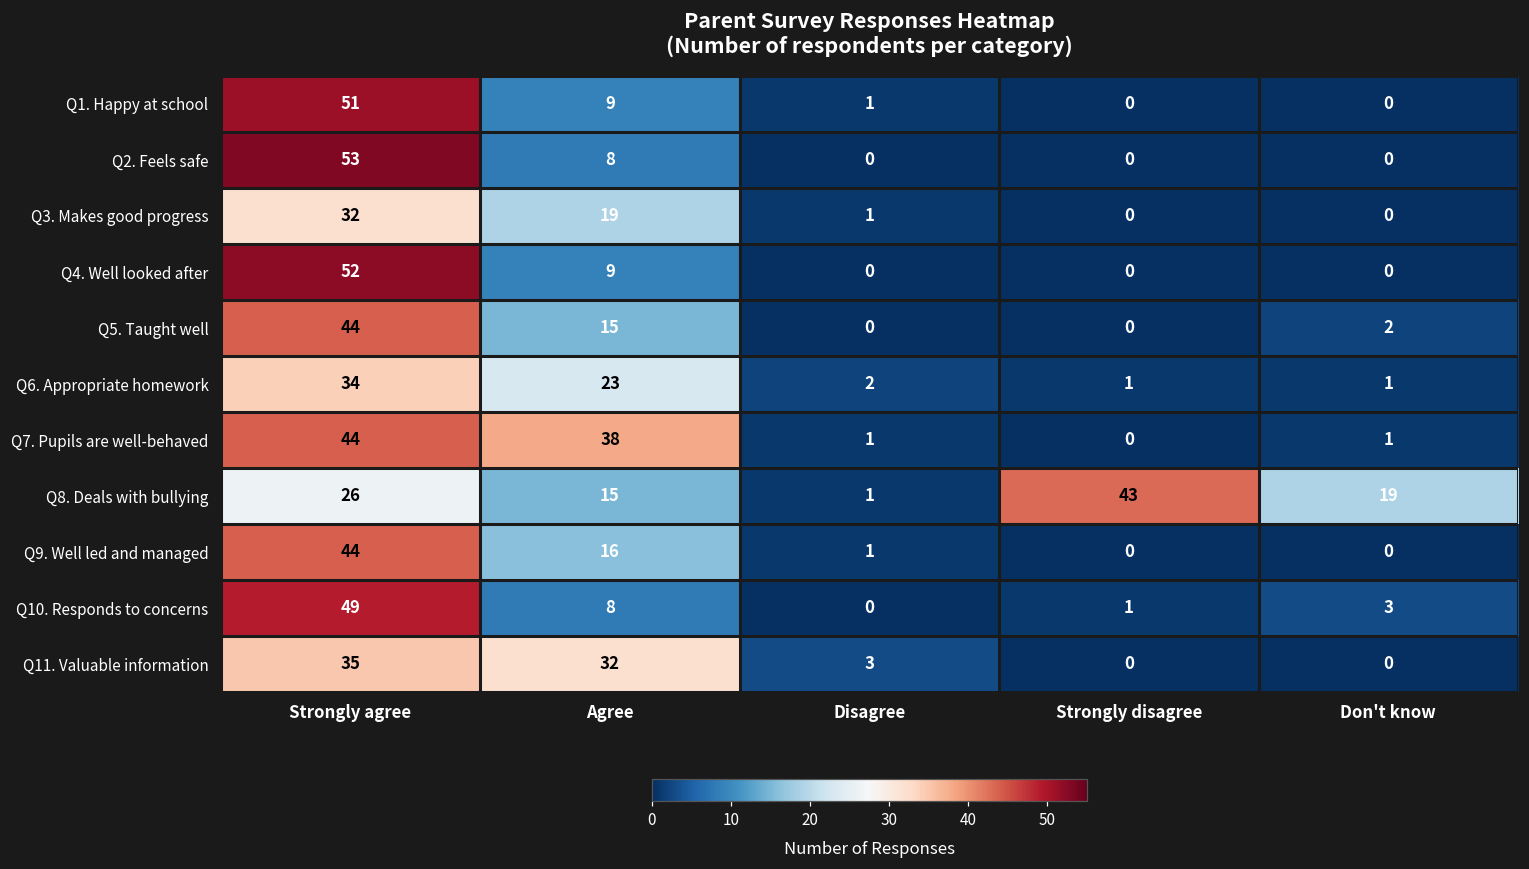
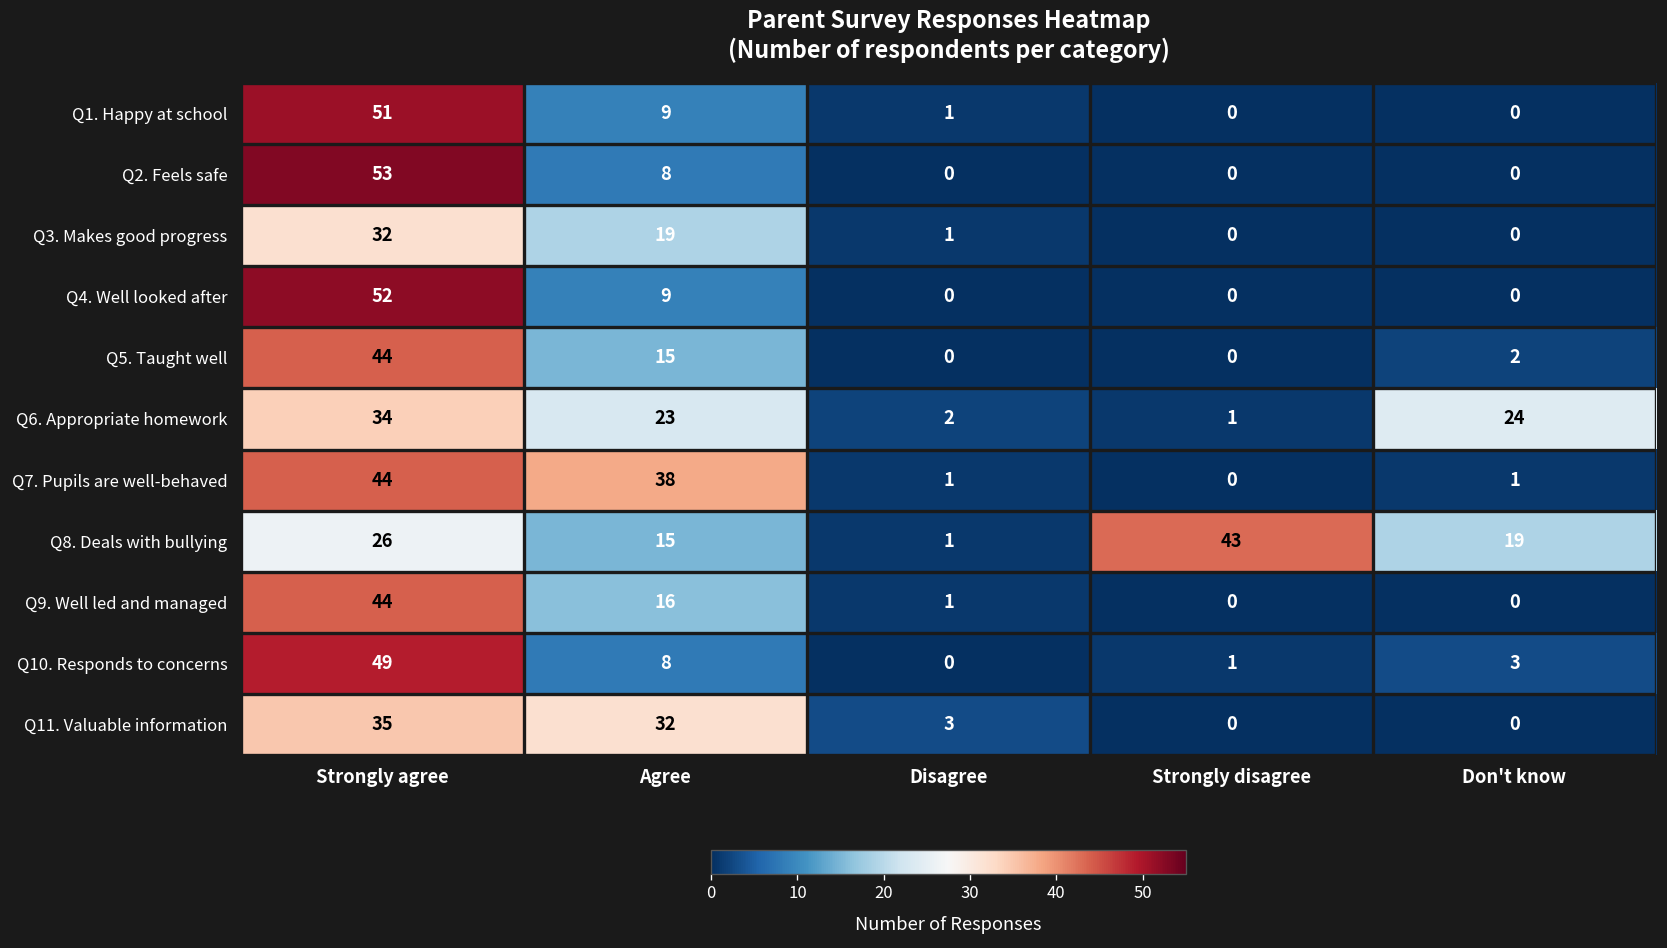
Q6. Appropriate homework, Don't know: 1 -> 24
